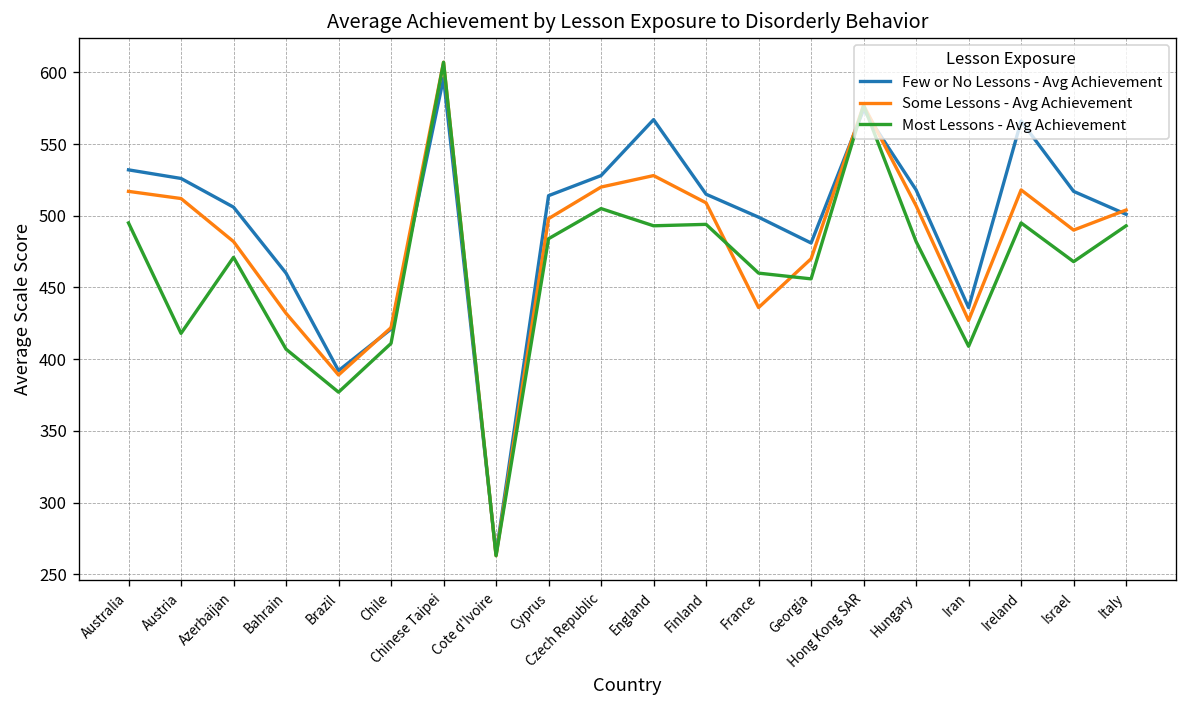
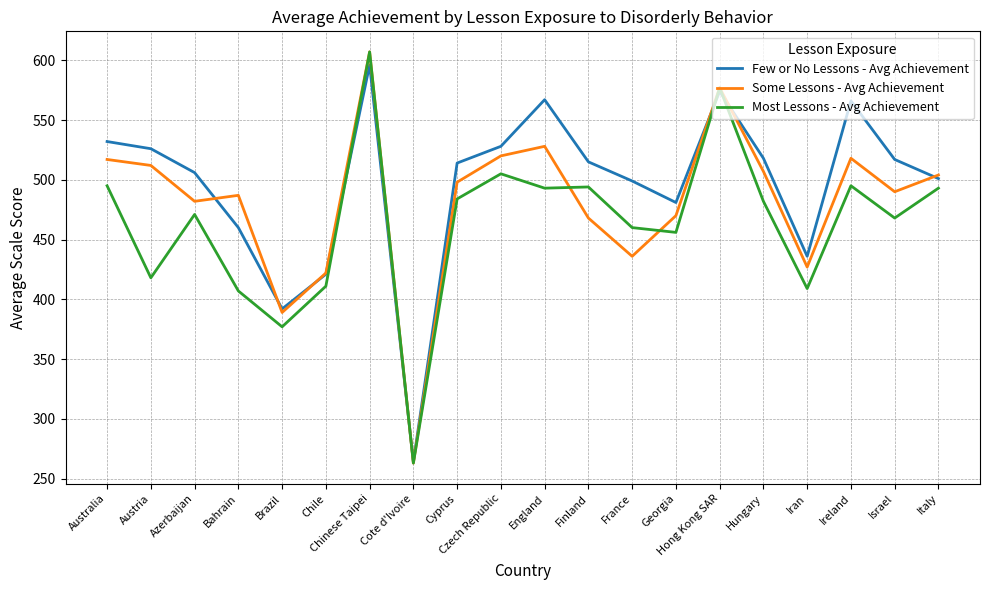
Some Lessons - Avg Achievement, Bahrain: 432 -> 487
Some Lessons - Avg Achievement, Finland: 509 -> 468
